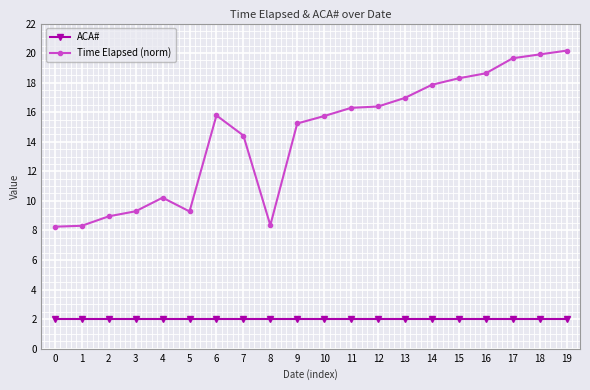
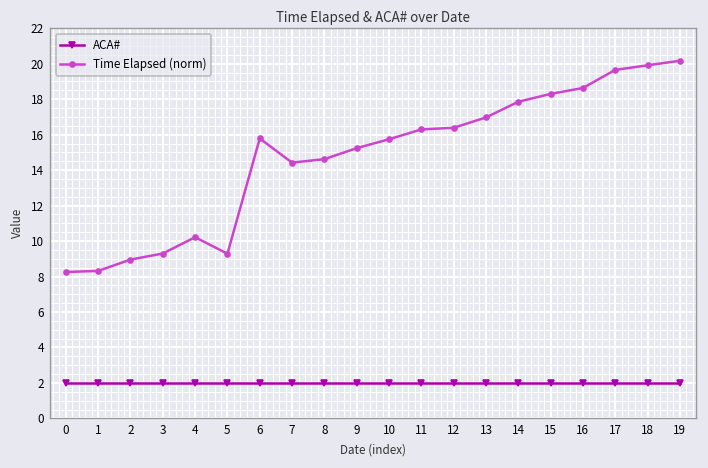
Time Elapsed (norm), 8: 8.4 -> 14.6
